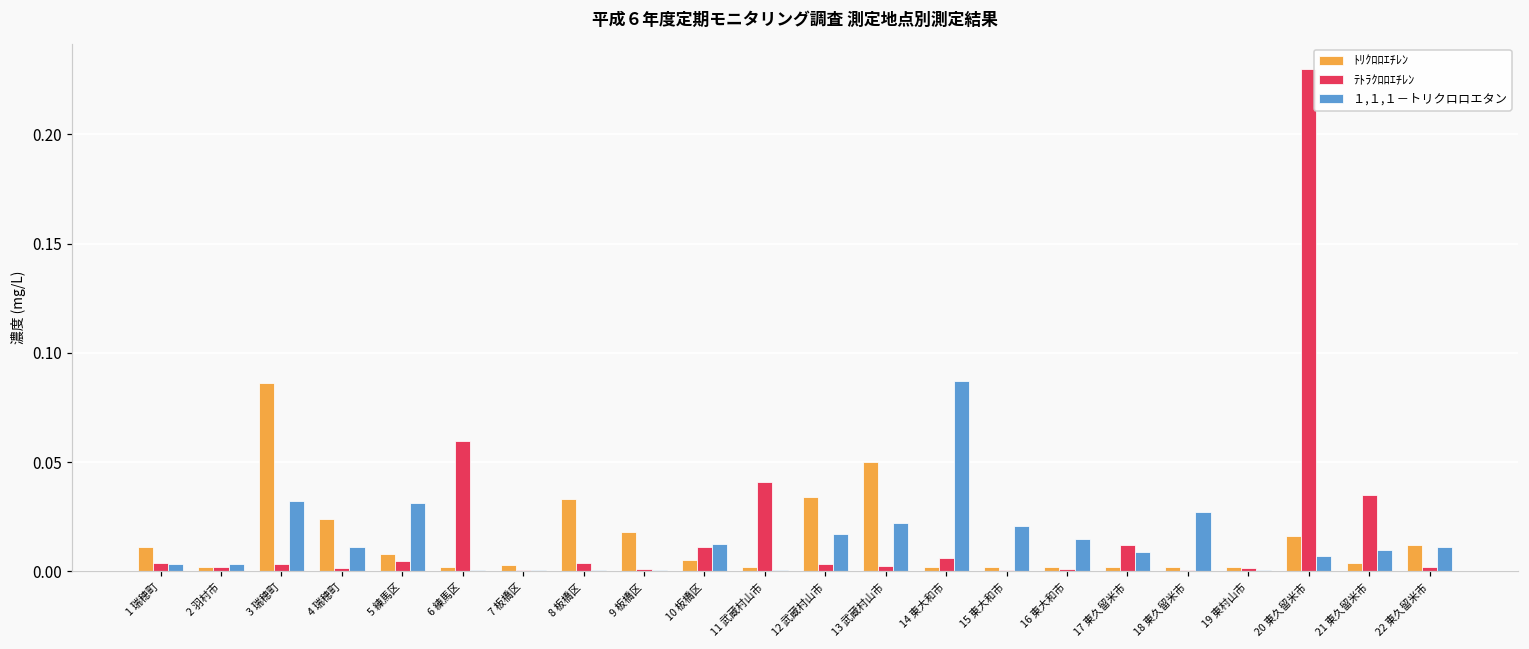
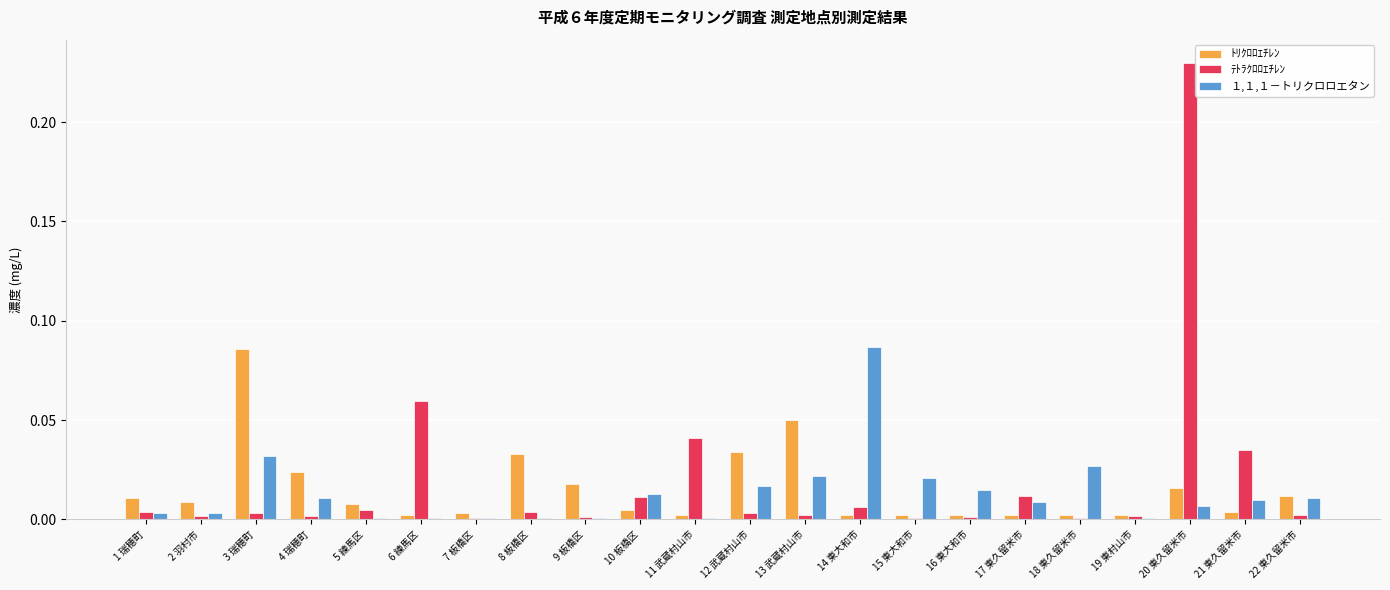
ﾄﾘｸﾛﾛｴﾁﾚﾝ, 2 羽村市: 0.002 -> 0.009
１,１,１－トリクロロエタン, 5 練馬区: 0.031 -> 0.001
